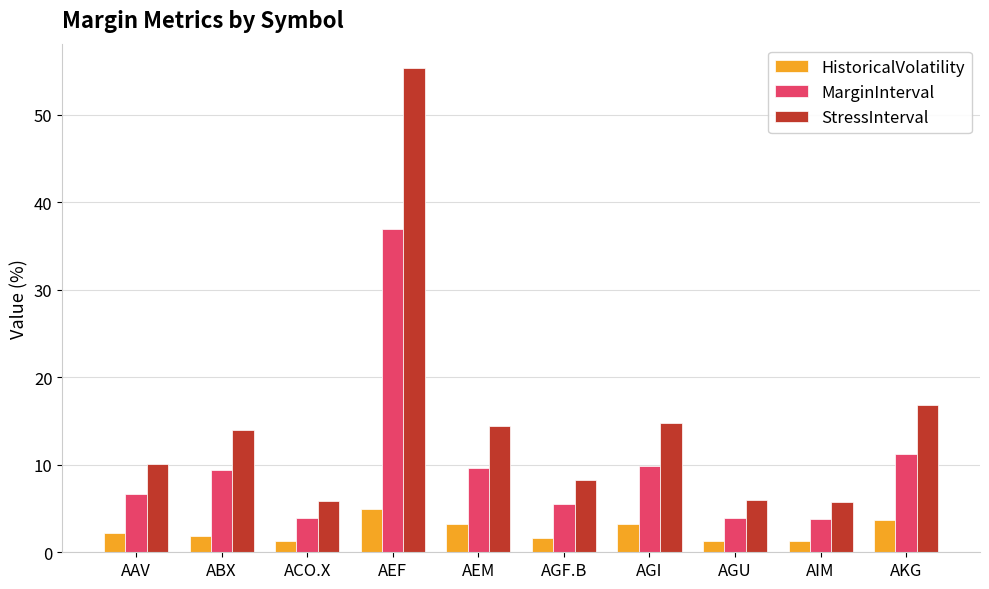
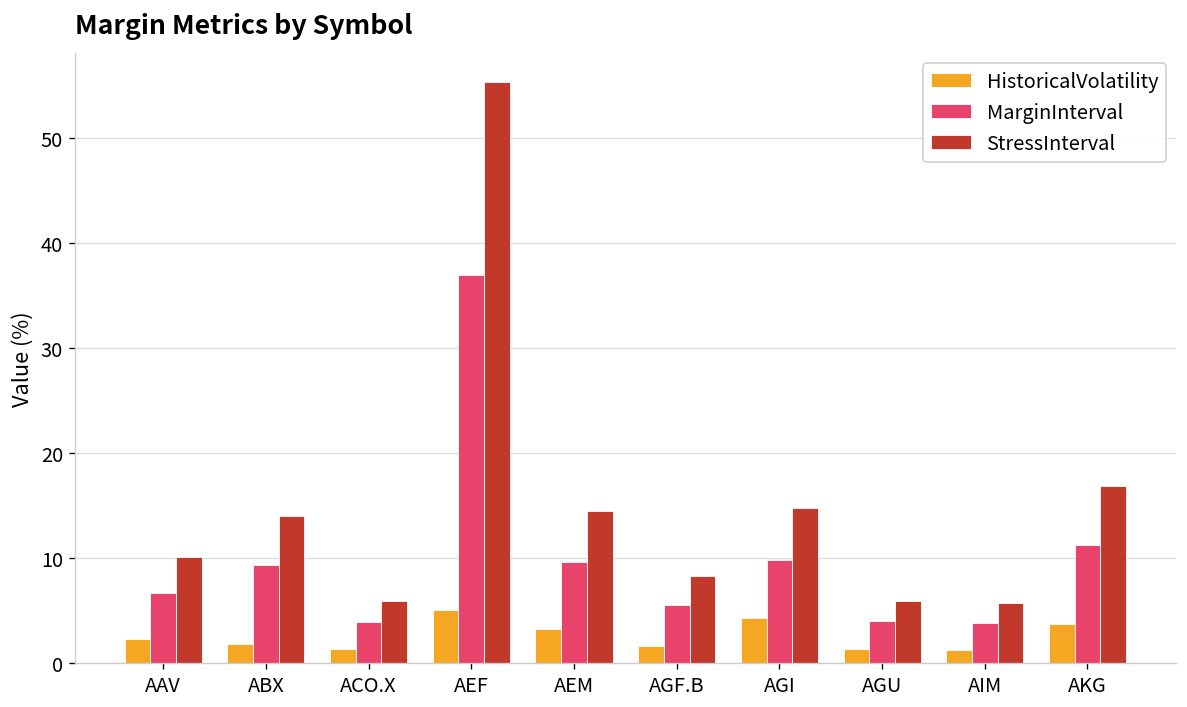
HistoricalVolatility, AGI: 3 -> 4
